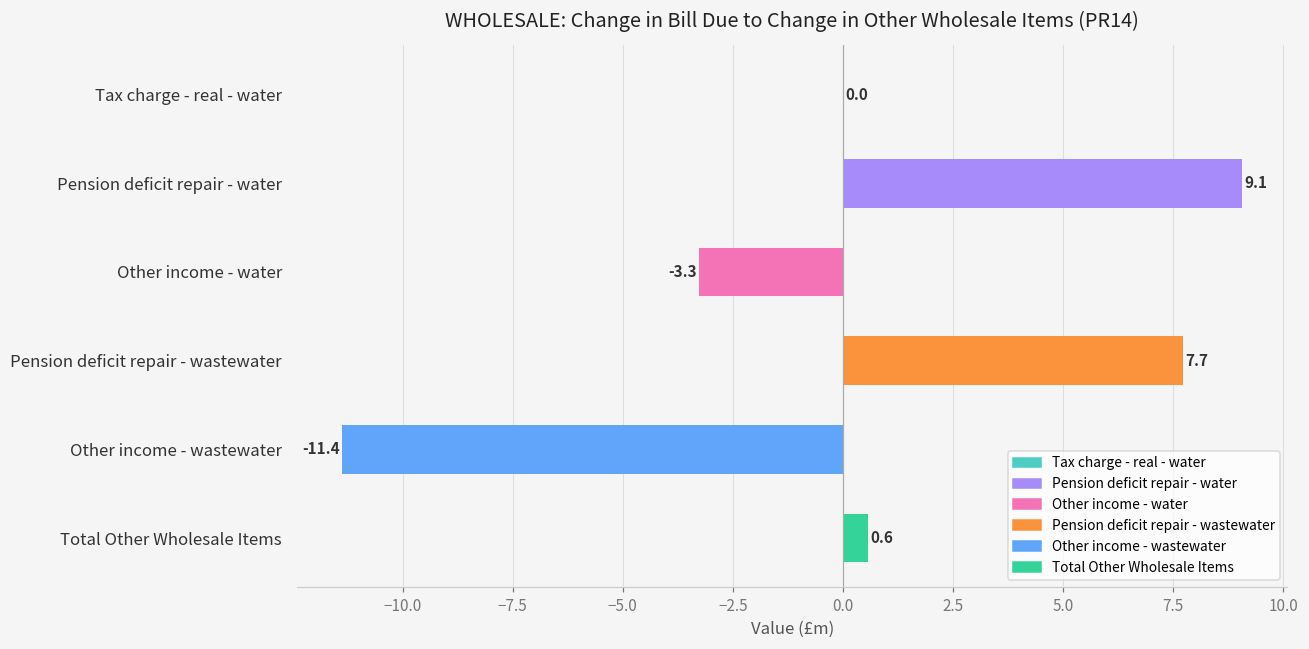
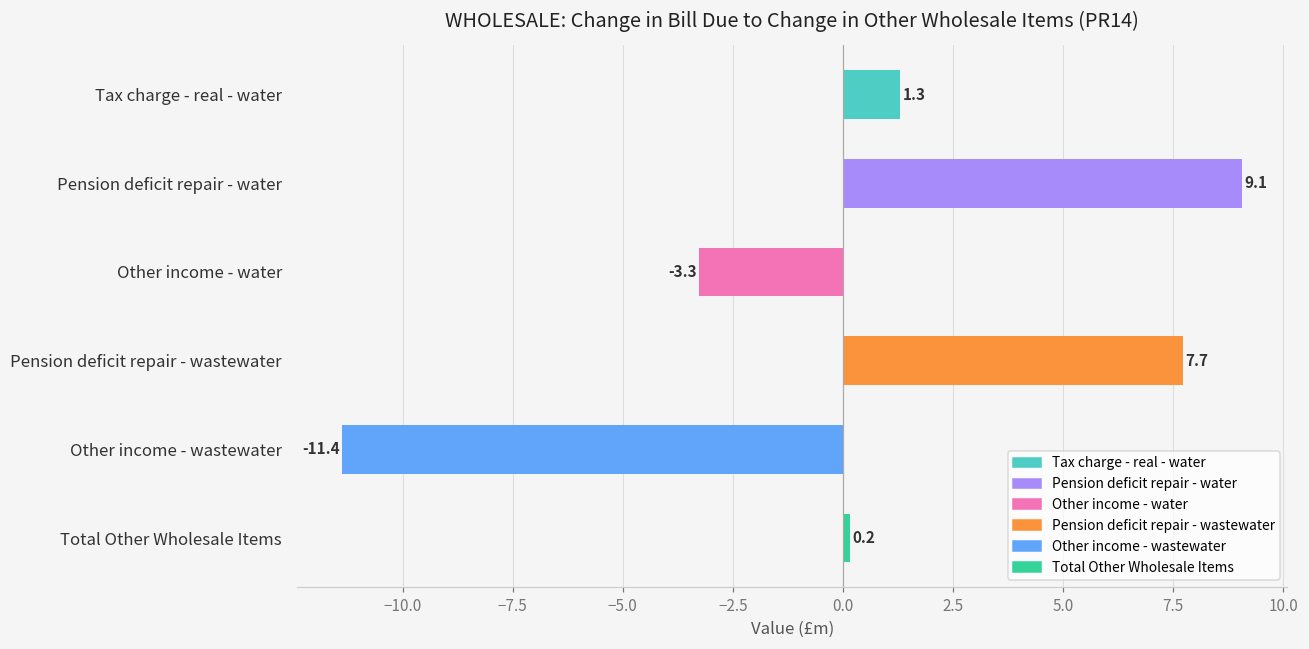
Tax charge - real - water: 0.0 -> 1.3
Total Other Wholesale Items: 0.6 -> 0.2
